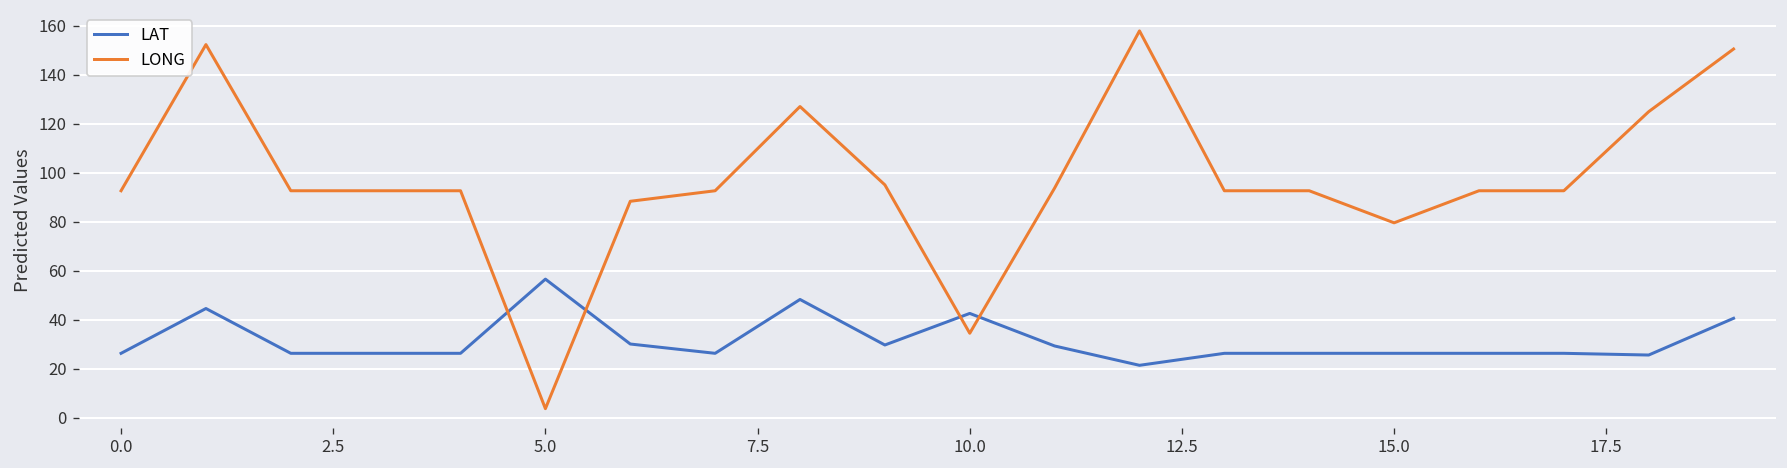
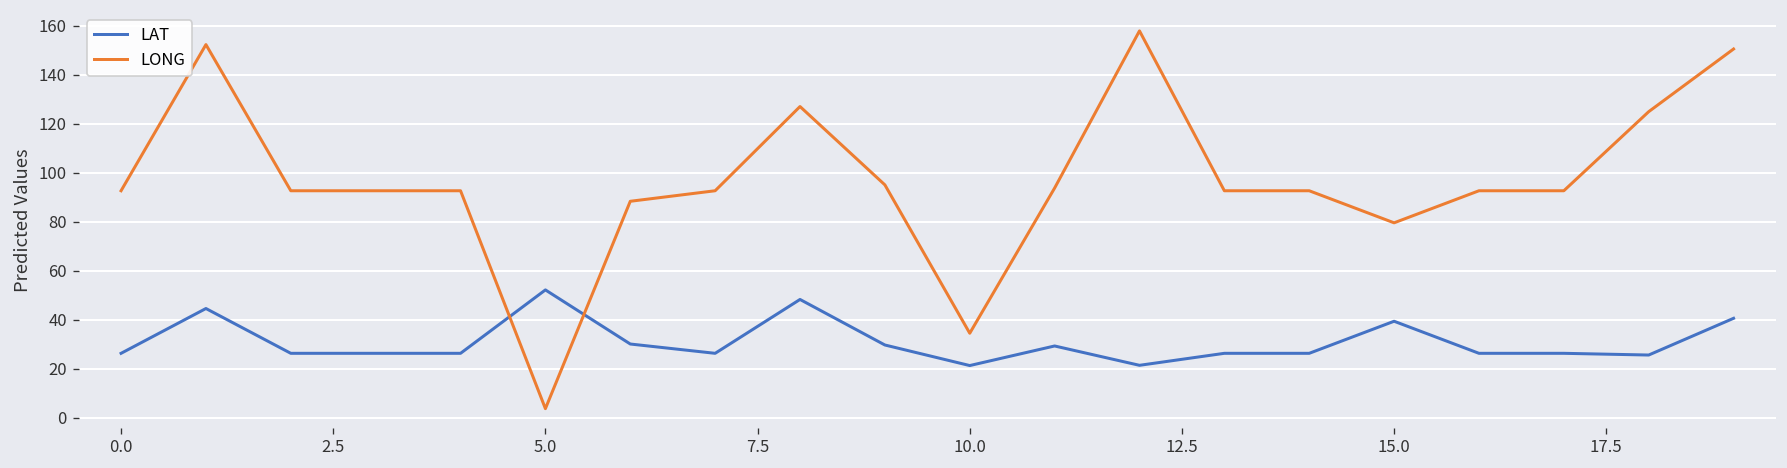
LAT, 5.0: 57 -> 52
LAT, 10.0: 43 -> 21
LAT, 15.0: 26 -> 39
